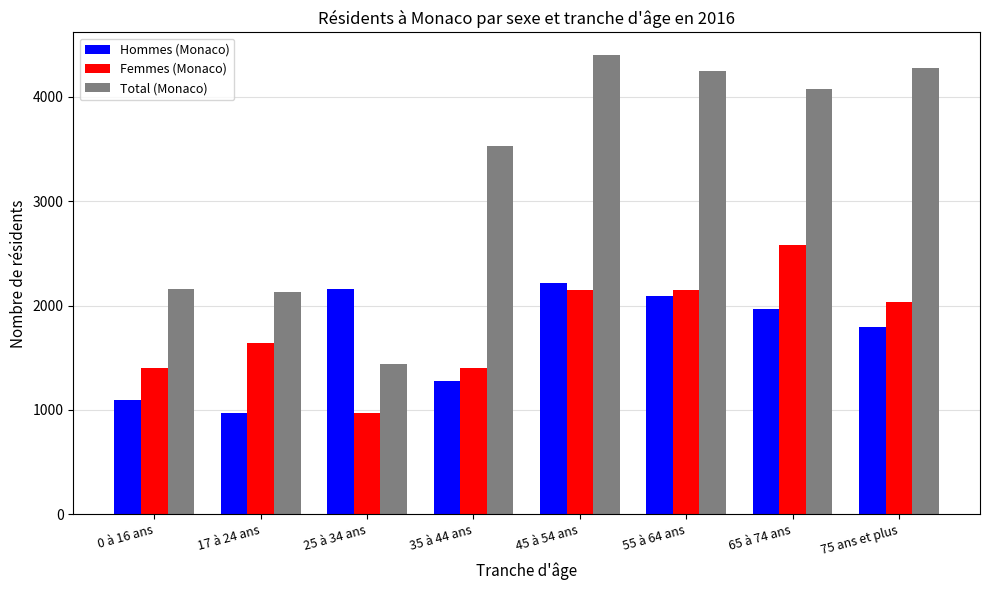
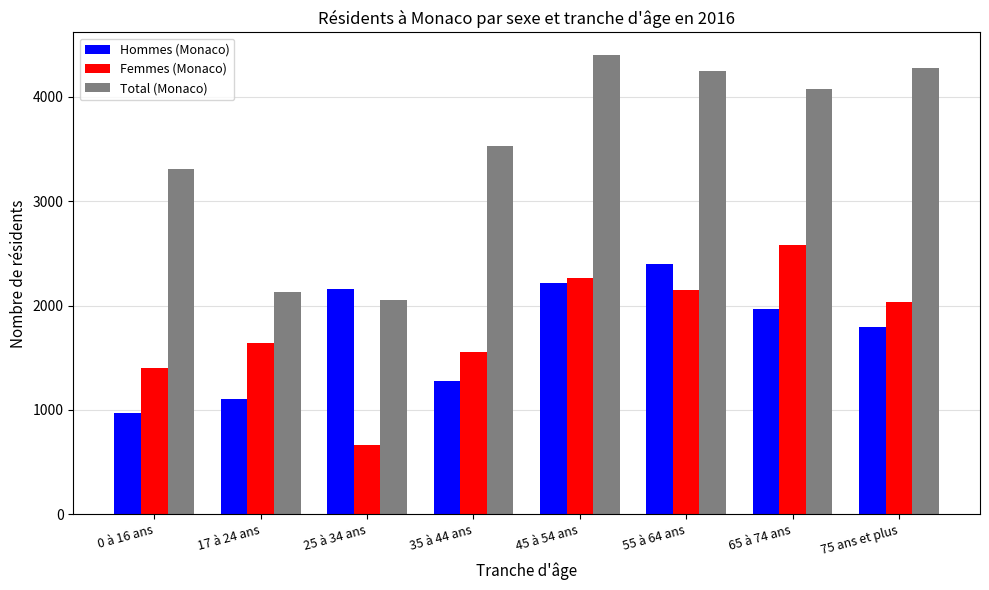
Hommes (Monaco), 0 à 16 ans: 1100 -> 970
Total (Monaco), 0 à 16 ans: 2160 -> 3310
Hommes (Monaco), 17 à 24 ans: 970 -> 1100
Femmes (Monaco), 25 à 34 ans: 970 -> 670
Total (Monaco), 25 à 34 ans: 1440 -> 2050
Femmes (Monaco), 35 à 44 ans: 1400 -> 1560
Femmes (Monaco), 45 à 54 ans: 2150 -> 2270
Hommes (Monaco), 55 à 64 ans: 2100 -> 2400
